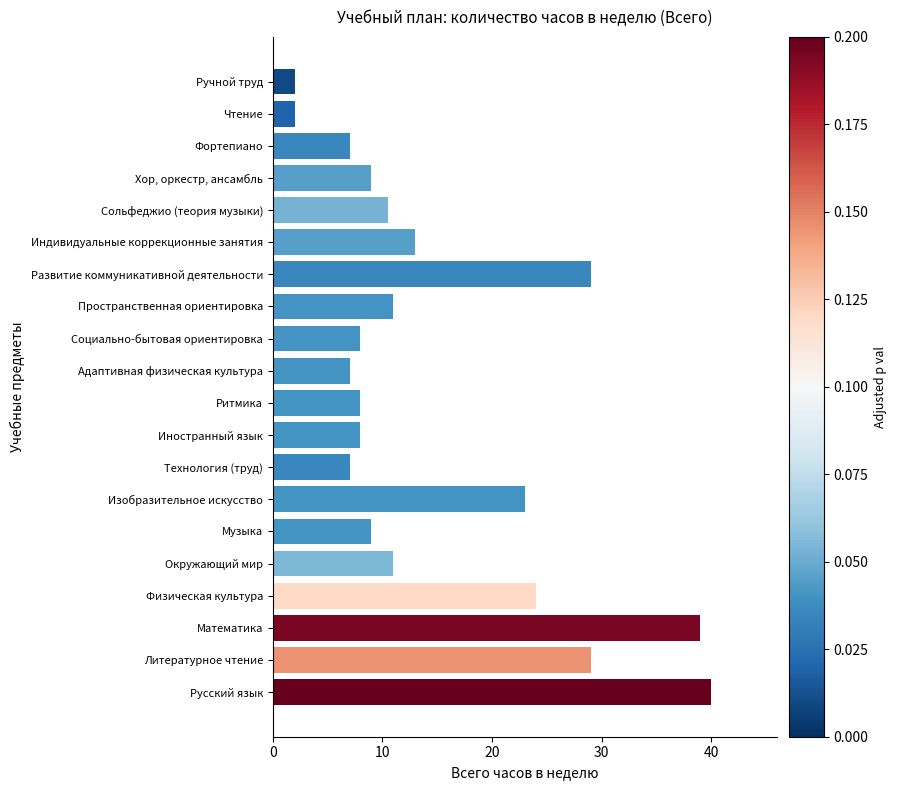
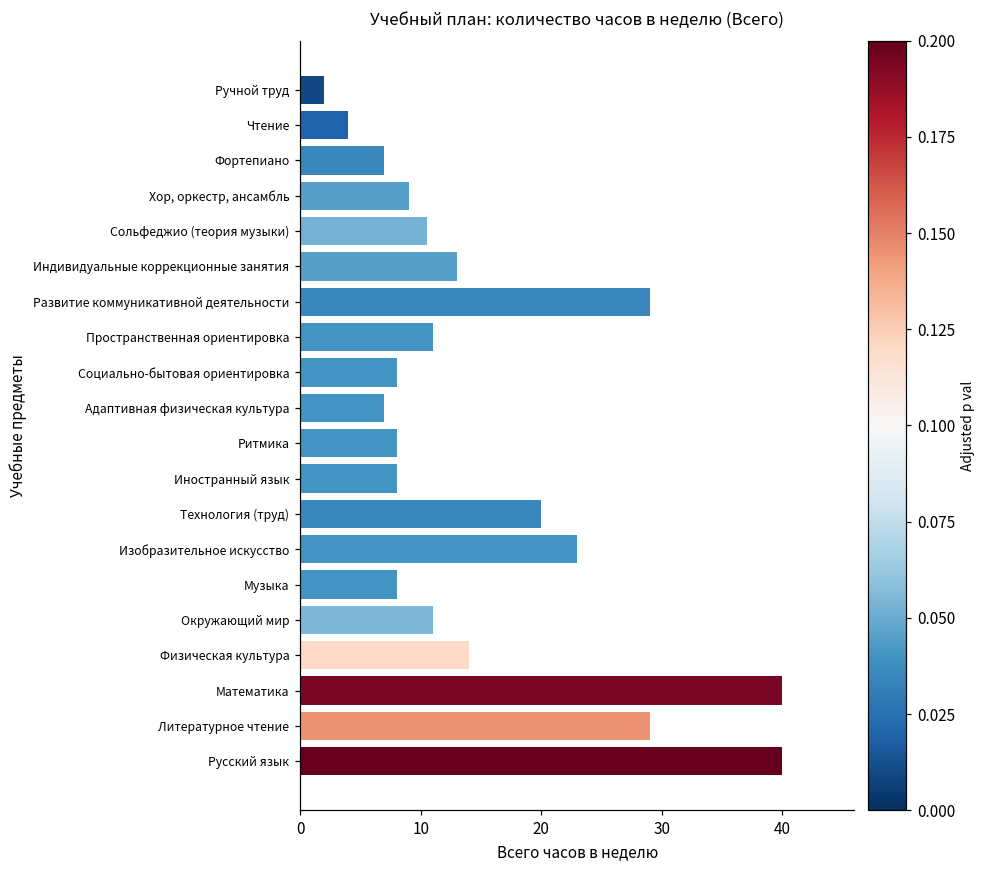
Чтение: 2 -> 4
Технология (труд): 7 -> 20
Музыка: 9 -> 8
Физическая культура: 24 -> 14
Математика: 39 -> 40
